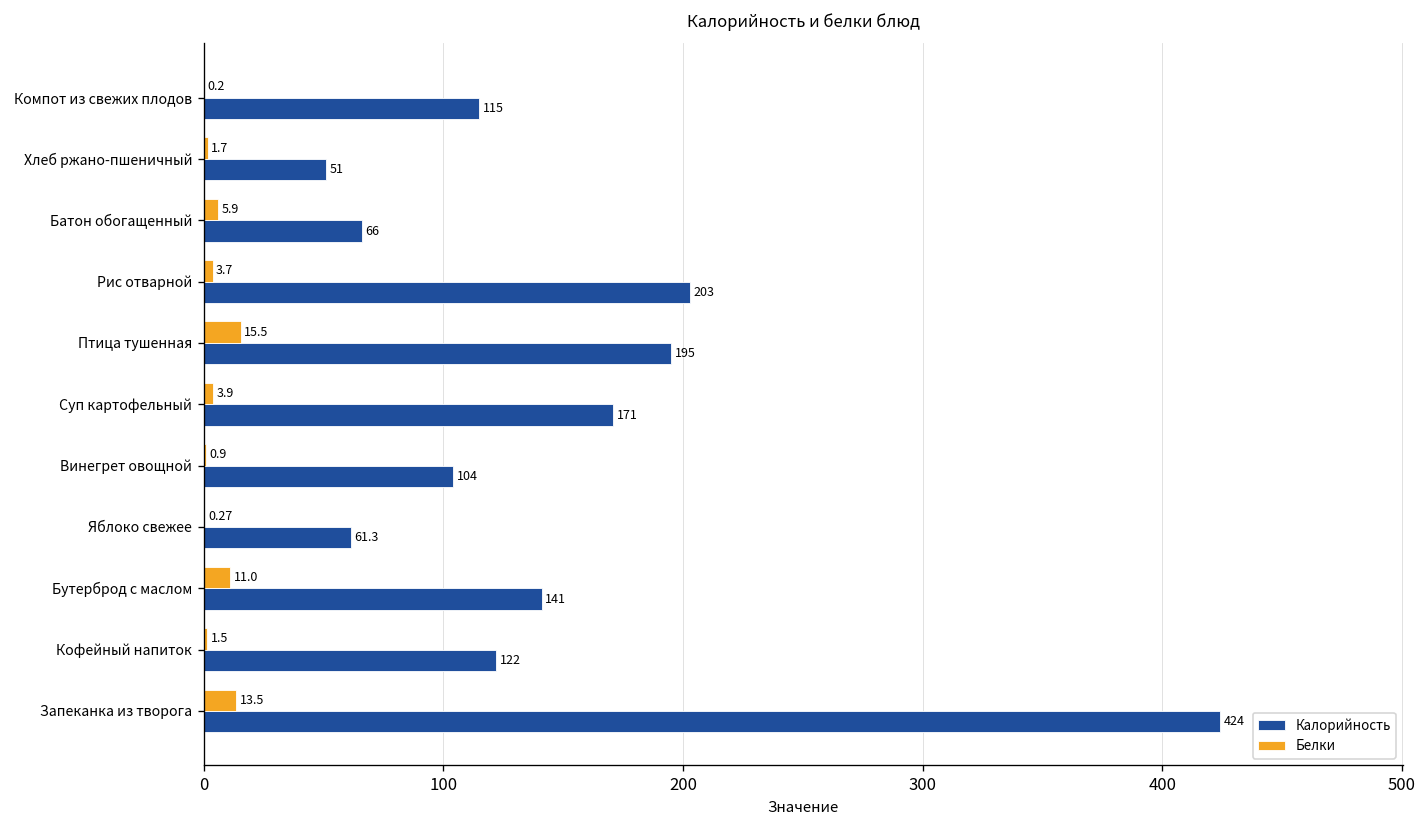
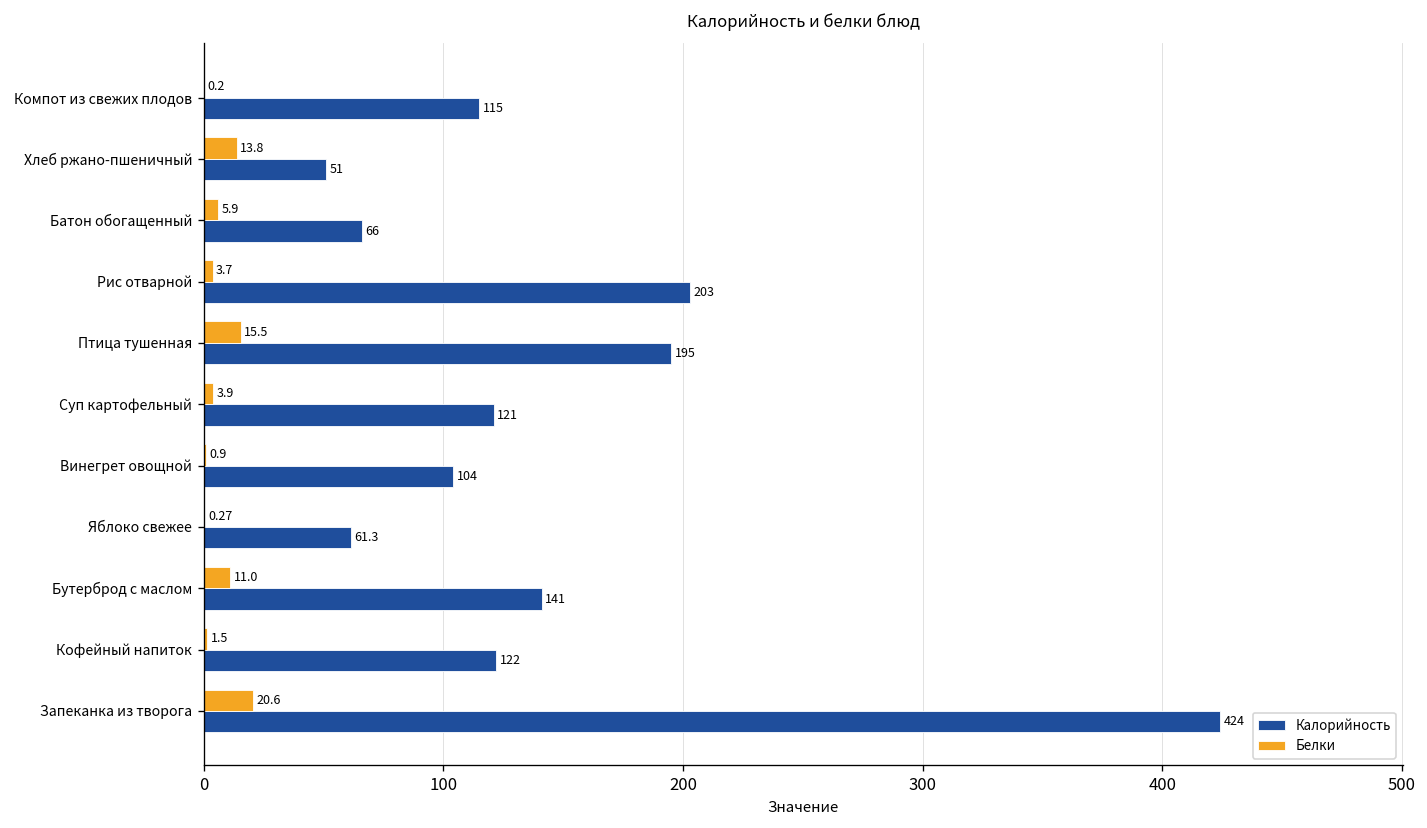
Белки, Хлеб ржано-пшеничный: 1.7 -> 13.8
Калорийность, Суп картофельный: 171 -> 121
Белки, Запеканка из творога: 13.5 -> 20.6
